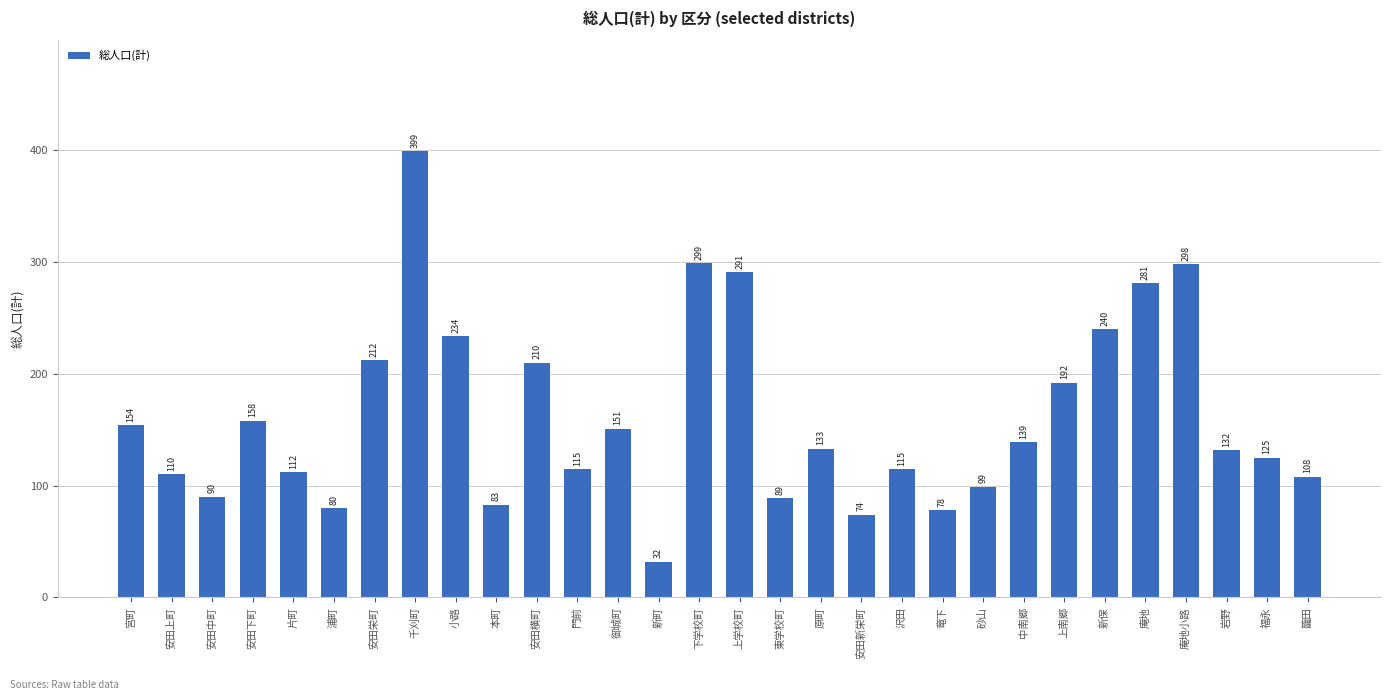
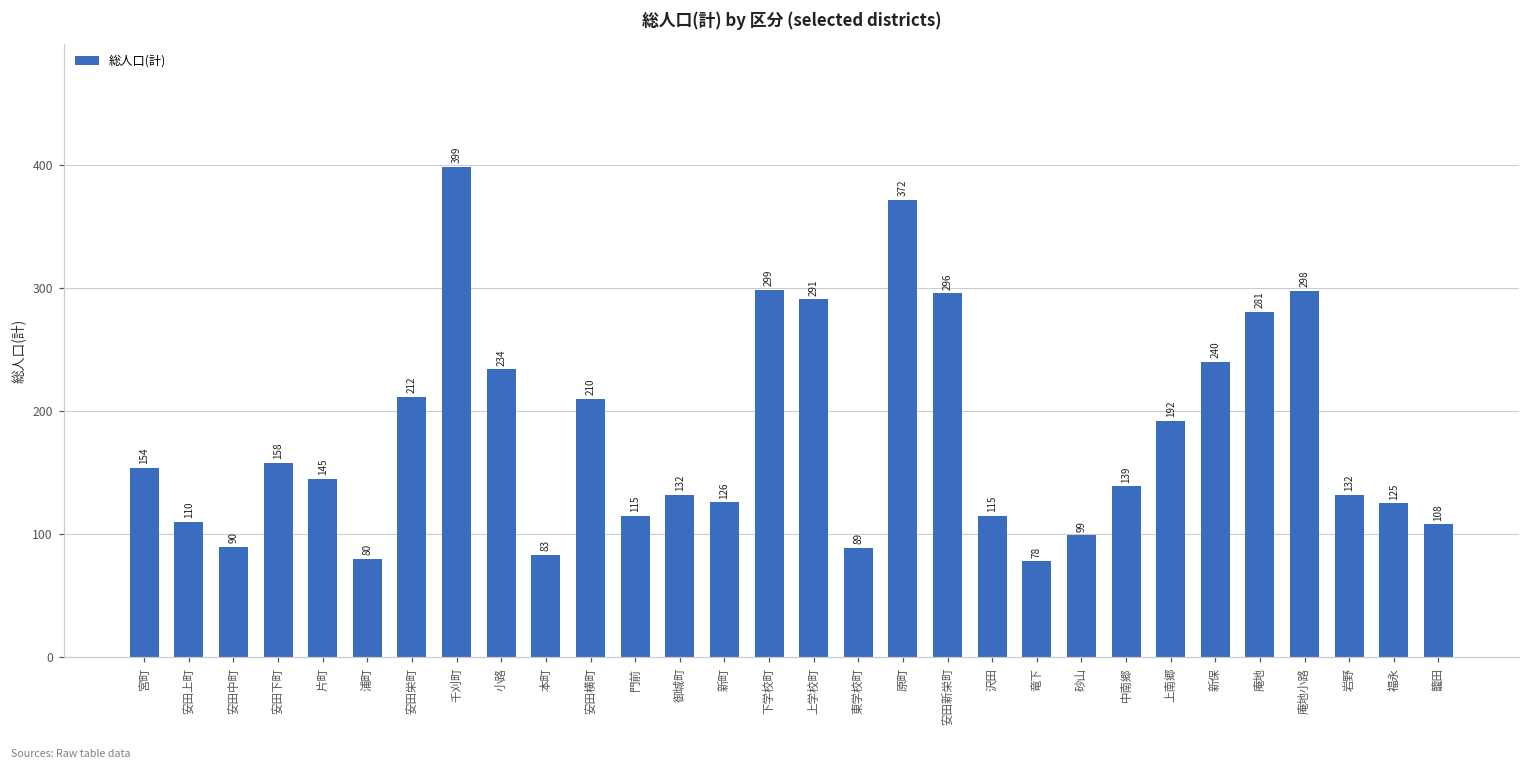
片町: 112 -> 145
御城町: 151 -> 132
新町: 32 -> 126
原町: 133 -> 372
安田新栄町: 74 -> 296
